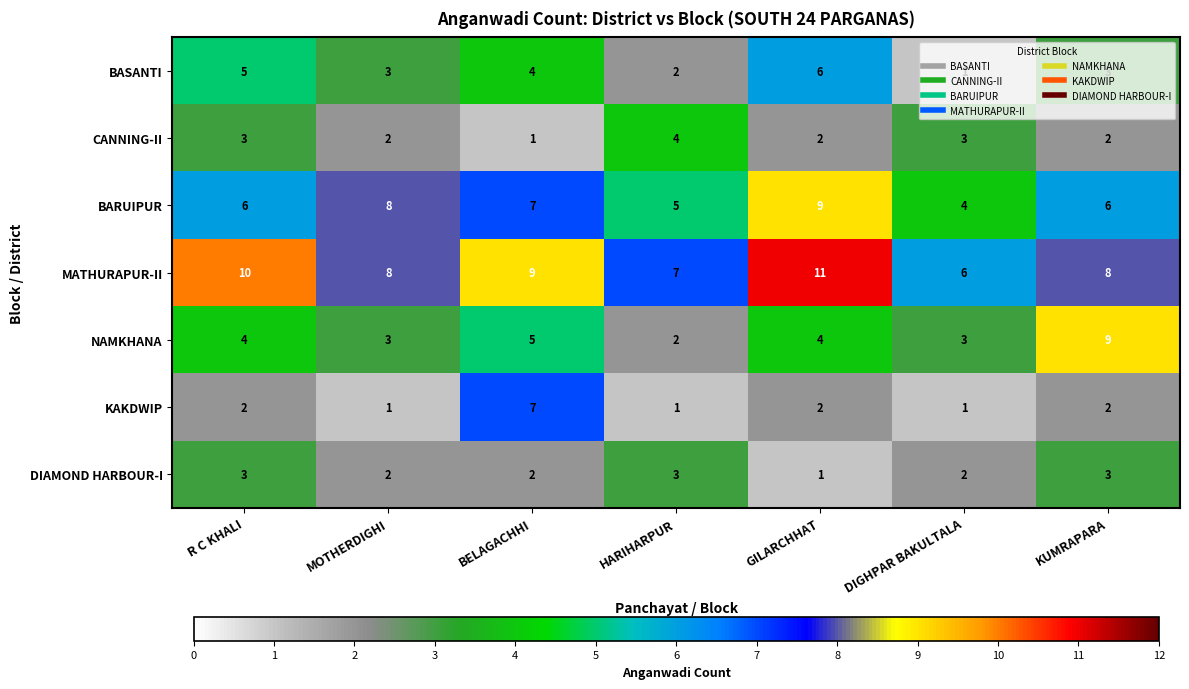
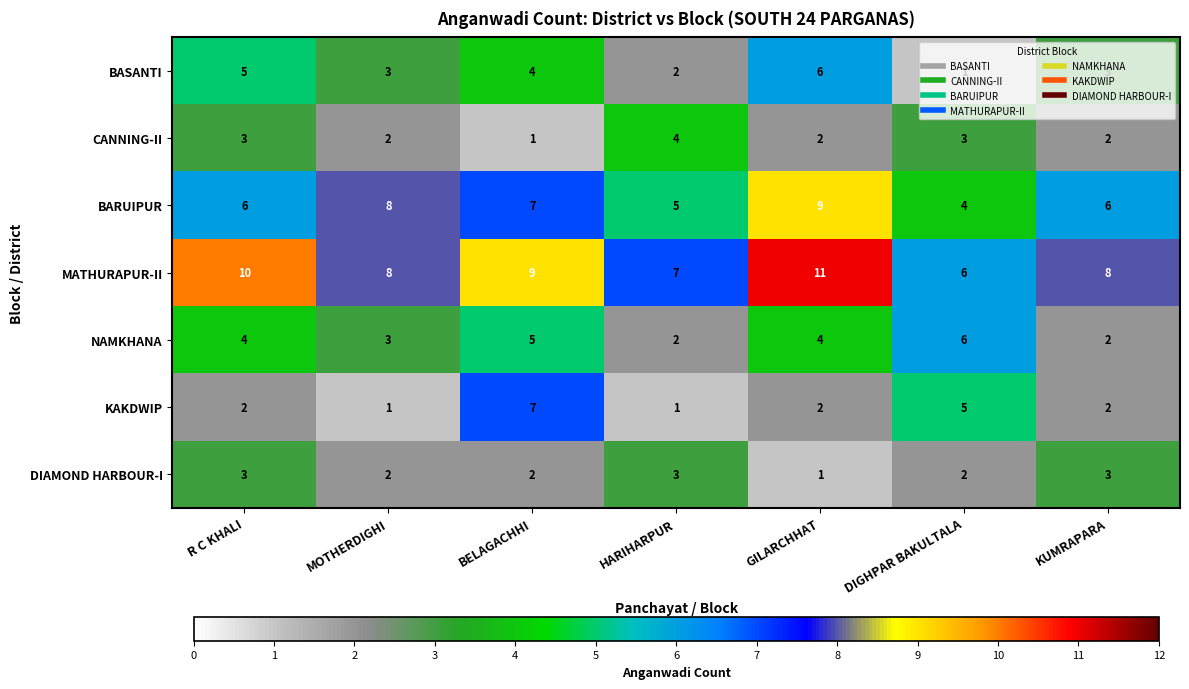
NAMKHANA, DIGHPAR BAKULTALA: 3 -> 6
NAMKHANA, KUMRAPARA: 9 -> 2
KAKDWIP, DIGHPAR BAKULTALA: 1 -> 5
